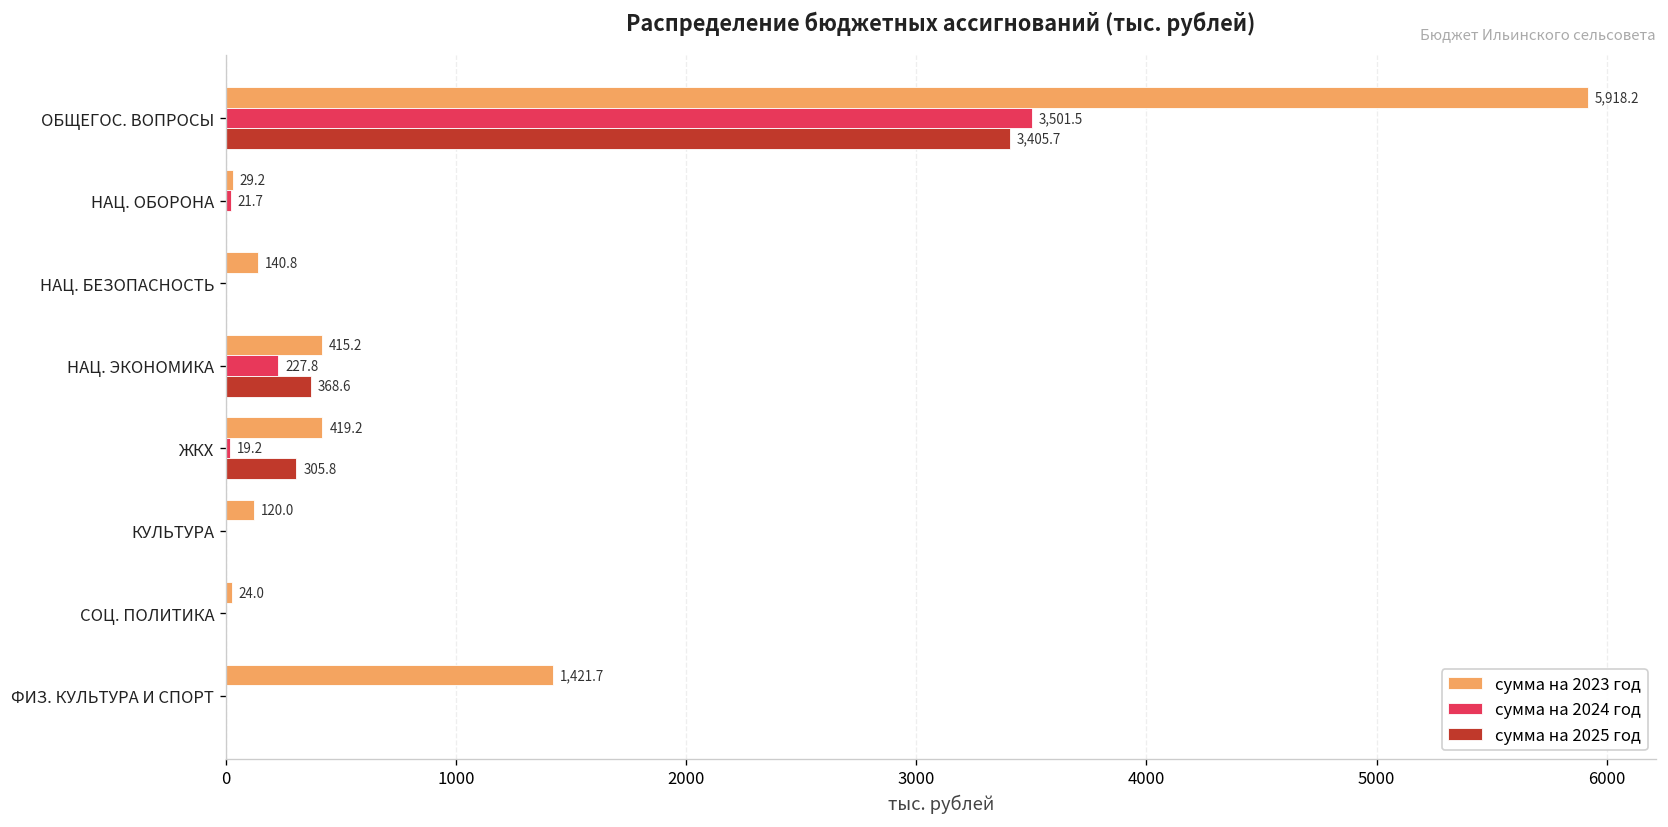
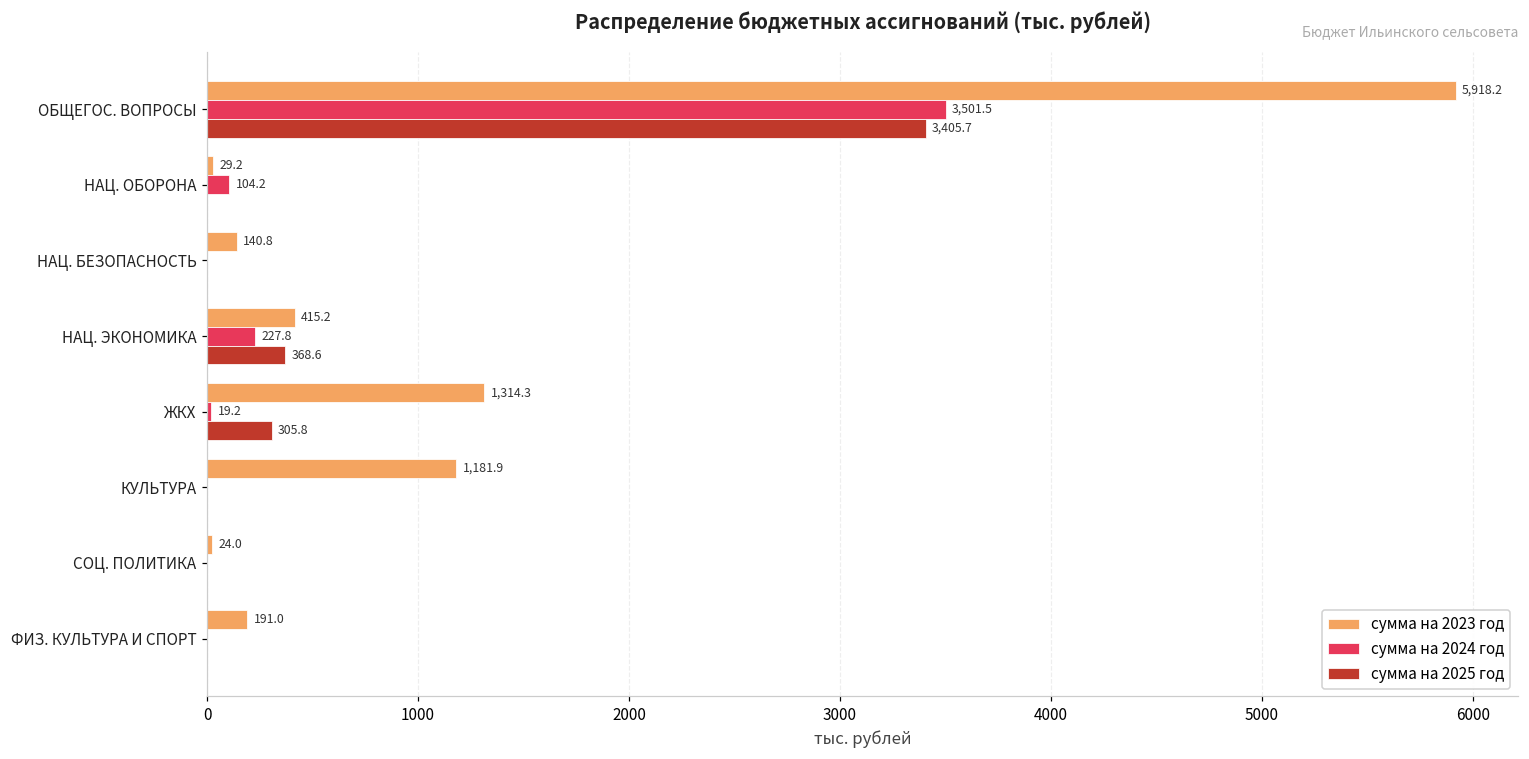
сумма на 2024 год, НАЦ. ОБОРОНА: 21.7 -> 104.2
сумма на 2023 год, ЖКХ: 419.2 -> 1,314.3
сумма на 2023 год, КУЛЬТУРА: 120.0 -> 1,181.9
сумма на 2023 год, ФИЗ. КУЛЬТУРА И СПОРТ: 1,421.7 -> 191.0
